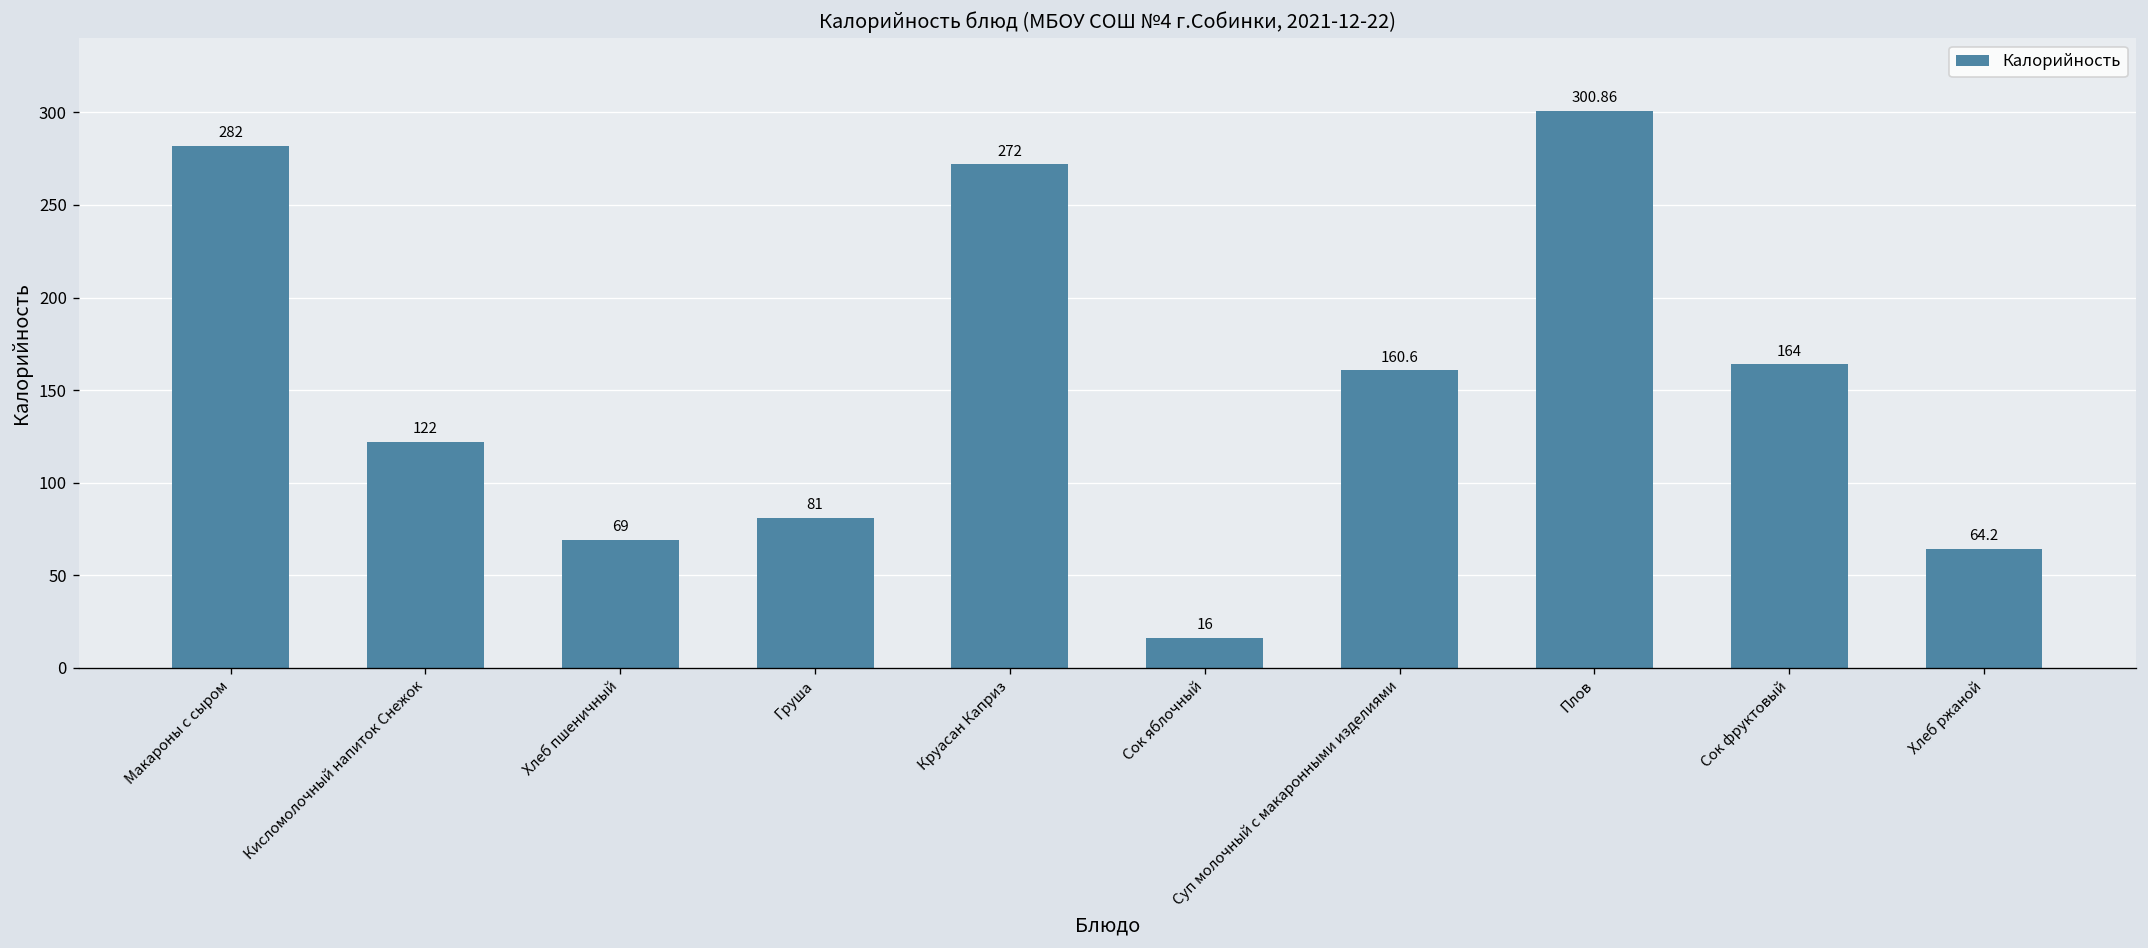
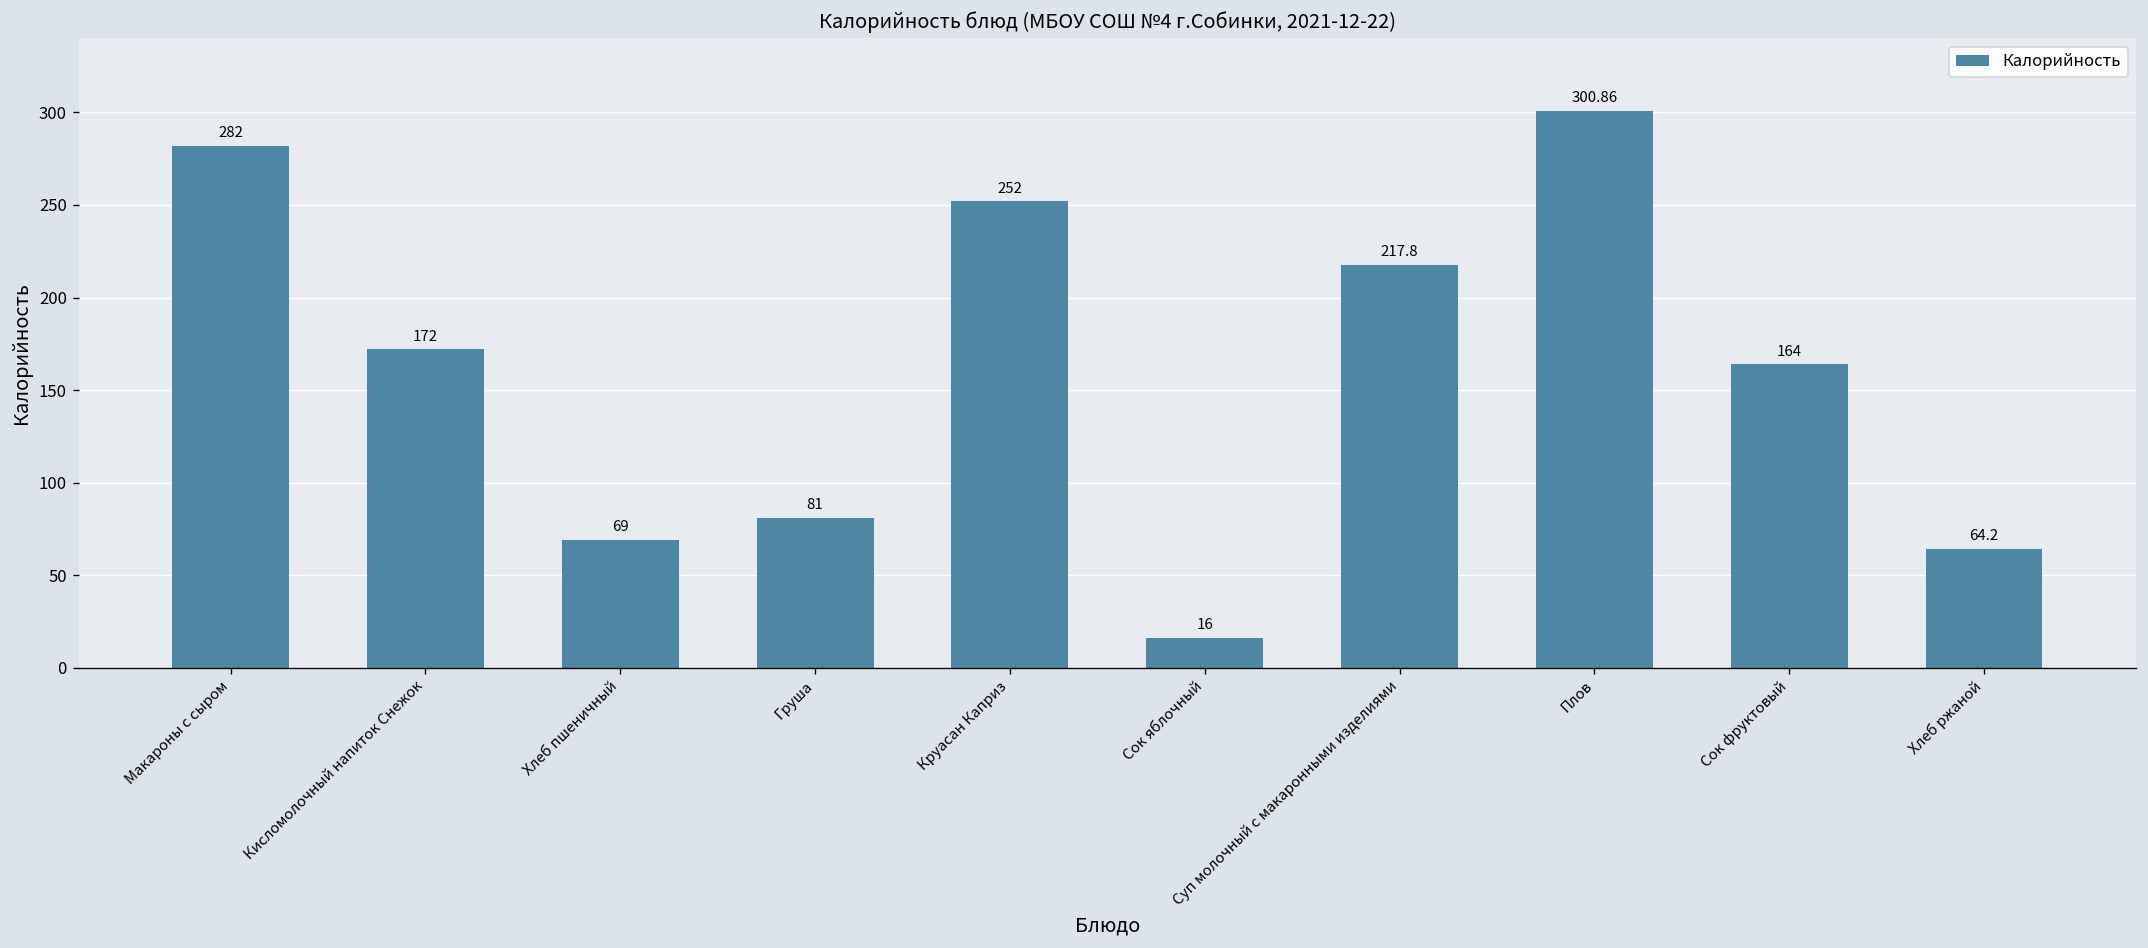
Кисломолочный напиток Снежок: 122 -> 172
Круасан Каприз: 272 -> 252
Суп молочный с макаронными изделиями: 160.6 -> 217.8
